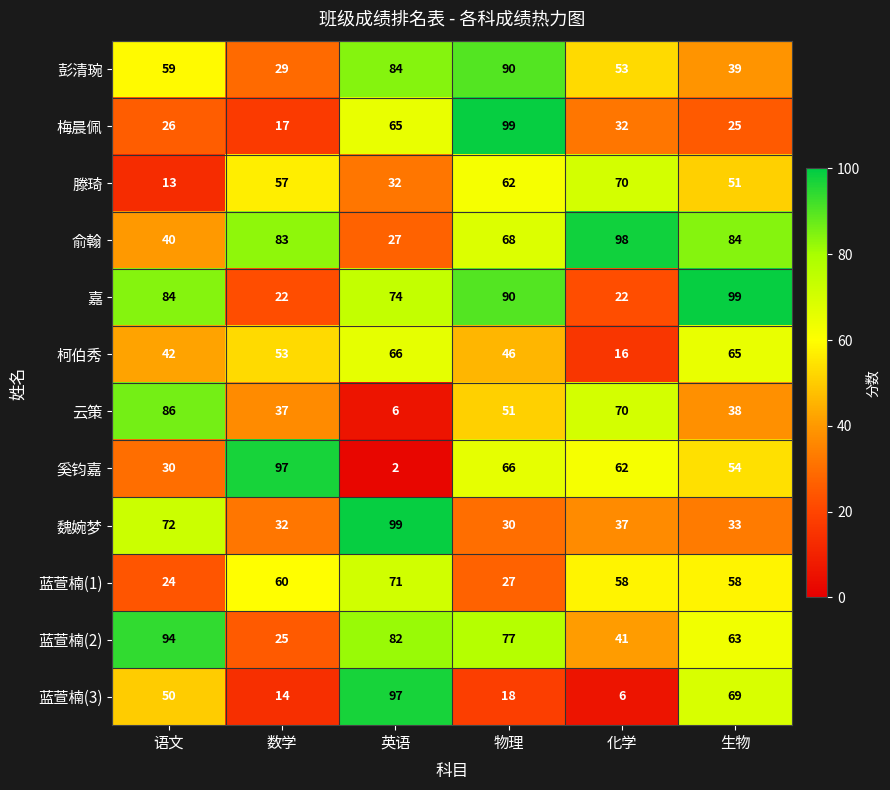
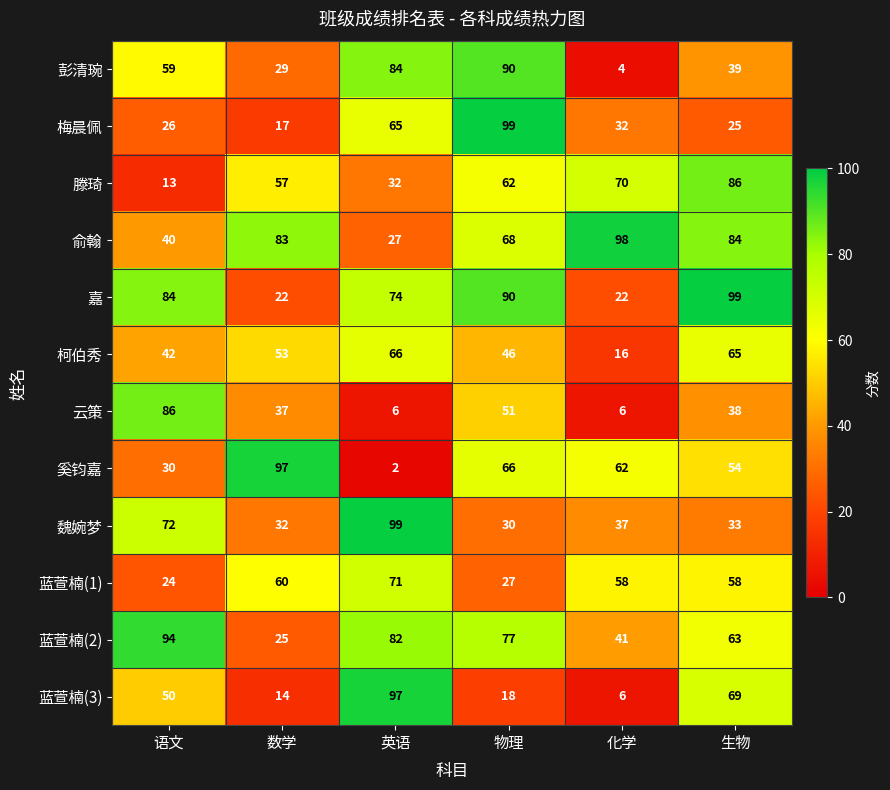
彭清琬, 化学: 53 -> 4
滕琦, 生物: 51 -> 86
云策, 化学: 70 -> 6
